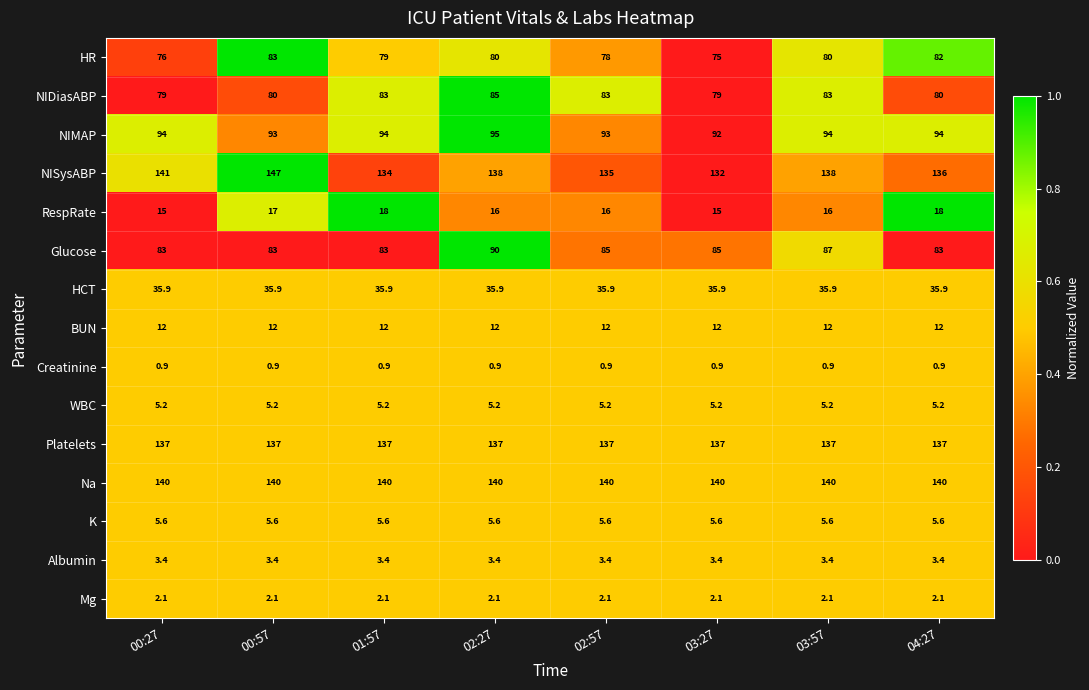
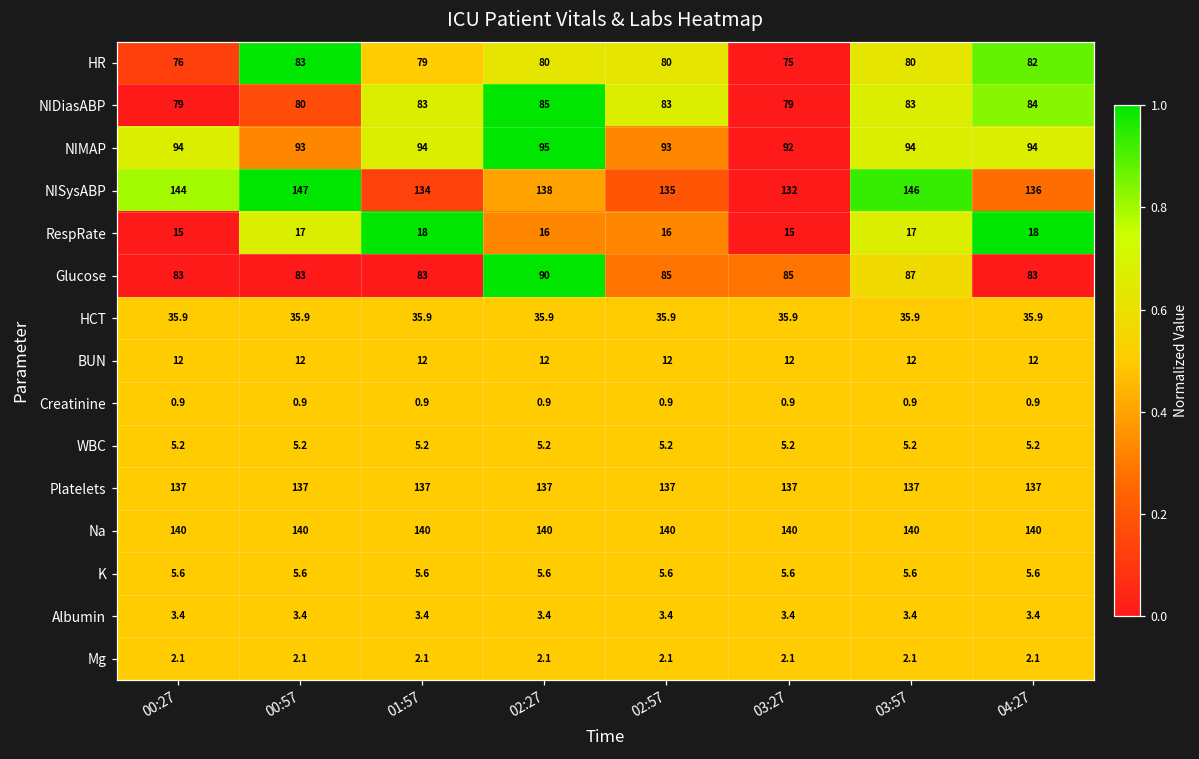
HR, 02:57: 78 -> 80
NIDiasABP, 04:27: 80 -> 84
NISysABP, 00:27: 141 -> 144
NISysABP, 03:57: 138 -> 146
RespRate, 03:57: 16 -> 17
